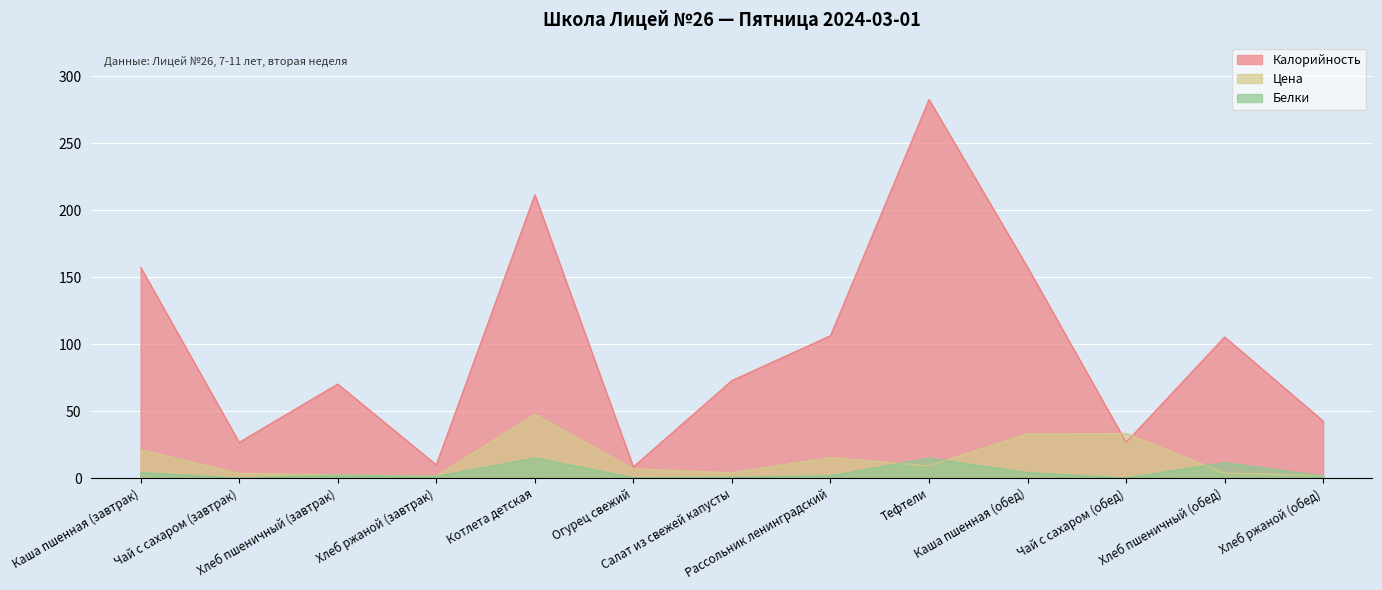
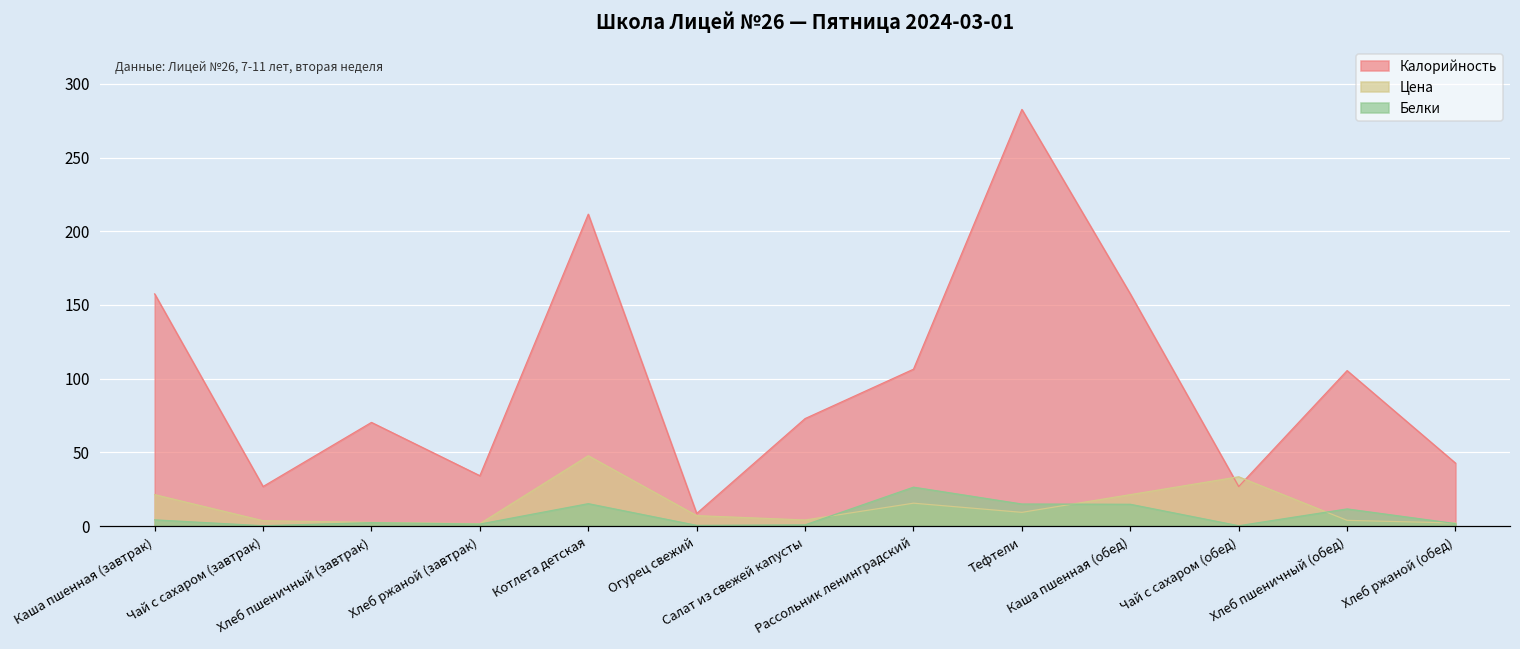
Калорийность, Хлеб ржаной (завтрак): 10 -> 34
Белки, Рассольник ленинградский: 2 -> 26
Цена, Каша пшенная (обед): 33 -> 21
Белки, Каша пшенная (обед): 4 -> 15
